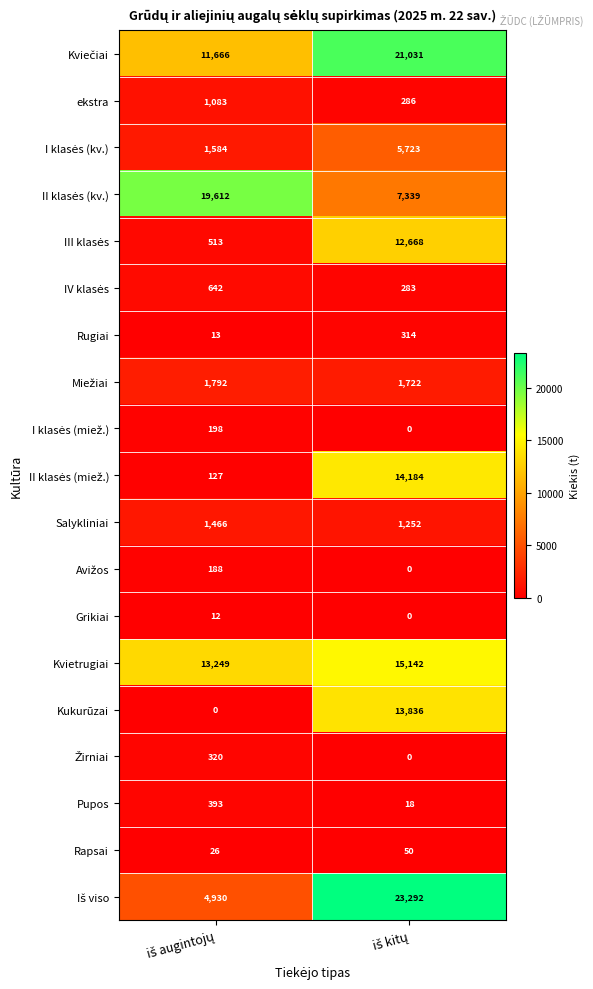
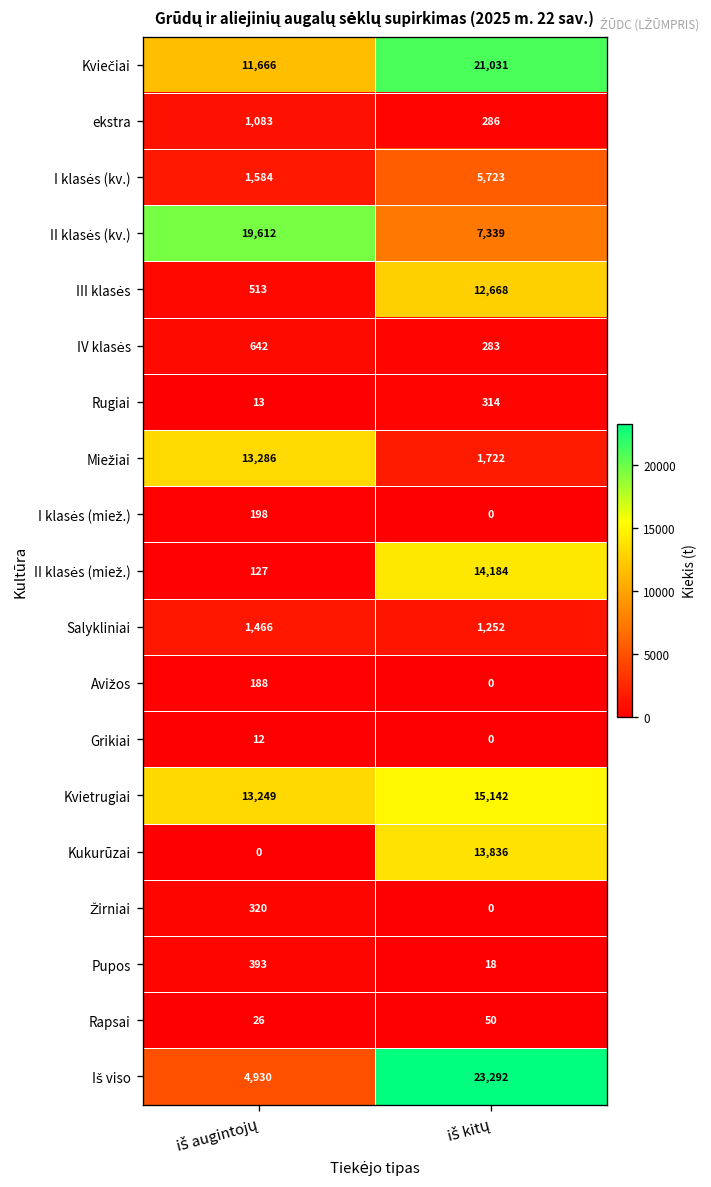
Miežiai, iš augintojų: 1,792 -> 13,286
